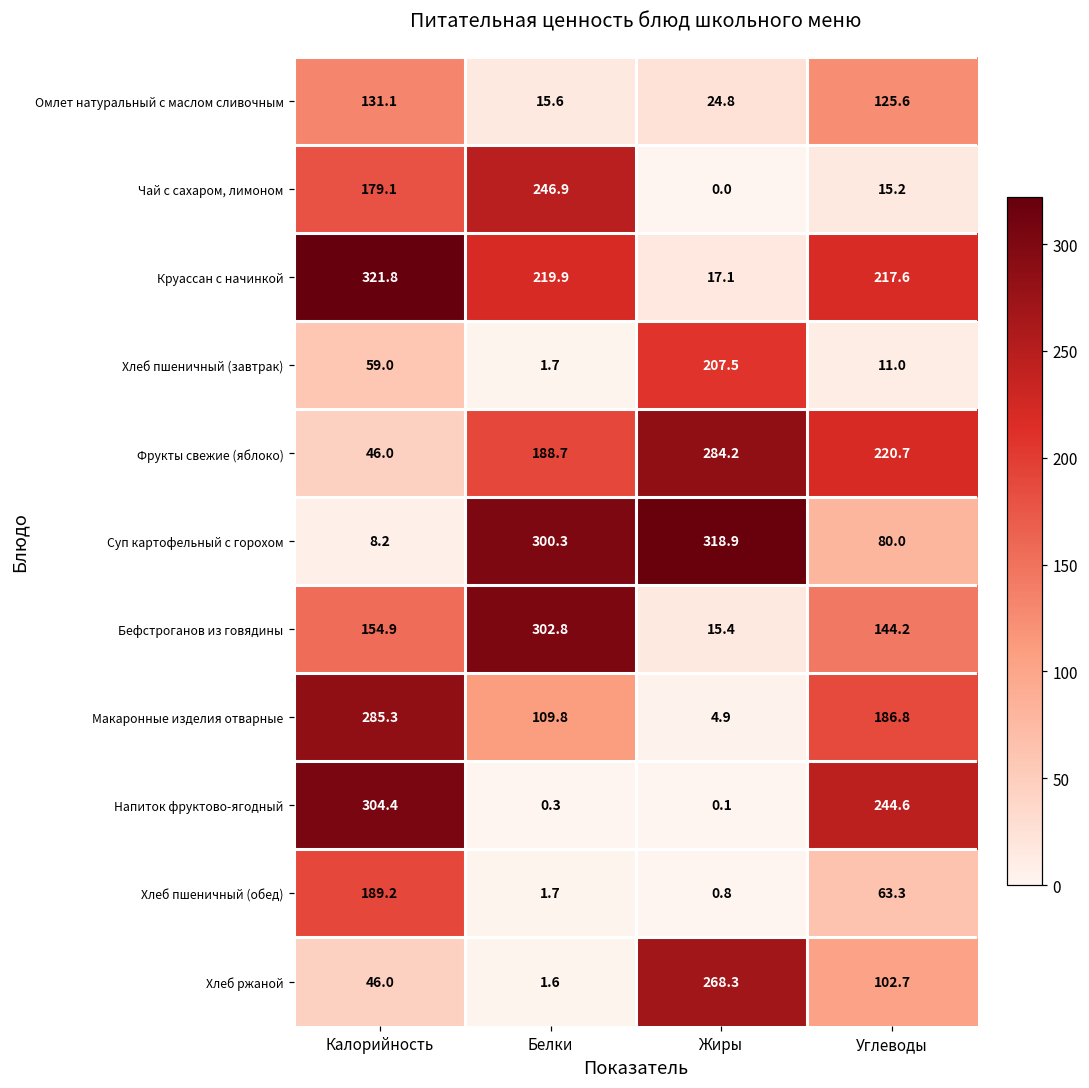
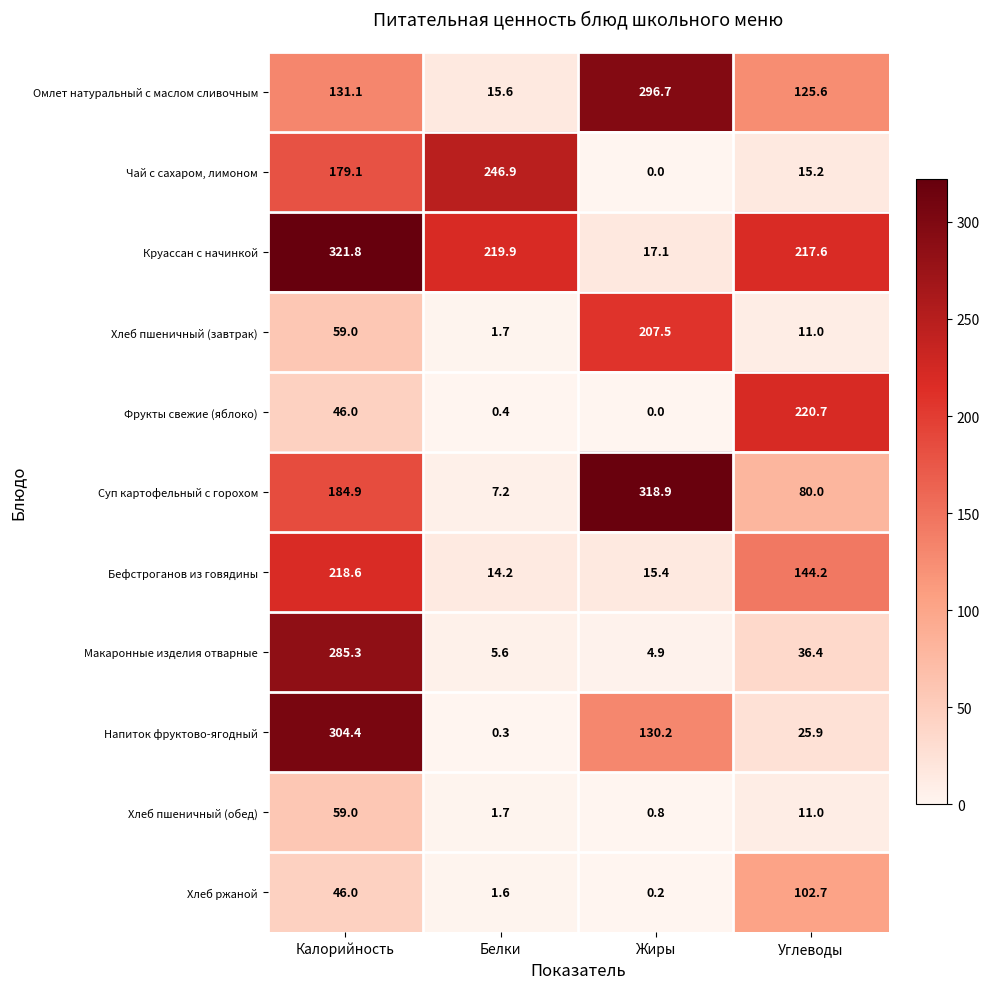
Омлет натуральный с маслом сливочным, Жиры: 24.8 -> 296.7
Фрукты свежие (яблоко), Белки: 188.7 -> 0.4
Фрукты свежие (яблоко), Жиры: 284.2 -> 0.0
Суп картофельный с горохом, Калорийность: 8.2 -> 184.9
Суп картофельный с горохом, Белки: 300.3 -> 7.2
Бефстроганов из говядины, Калорийность: 154.9 -> 218.6
Бефстроганов из говядины, Белки: 302.8 -> 14.2
Макаронные изделия отварные, Белки: 109.8 -> 5.6
Макаронные изделия отварные, Углеводы: 186.8 -> 36.4
Напиток фруктово-ягодный, Жиры: 0.1 -> 130.2
Напиток фруктово-ягодный, Углеводы: 244.6 -> 25.9
Хлеб пшеничный (обед), Калорийность: 189.2 -> 59.0
Хлеб пшеничный (обед), Углеводы: 63.3 -> 11.0
Хлеб ржаной, Жиры: 268.3 -> 0.2
